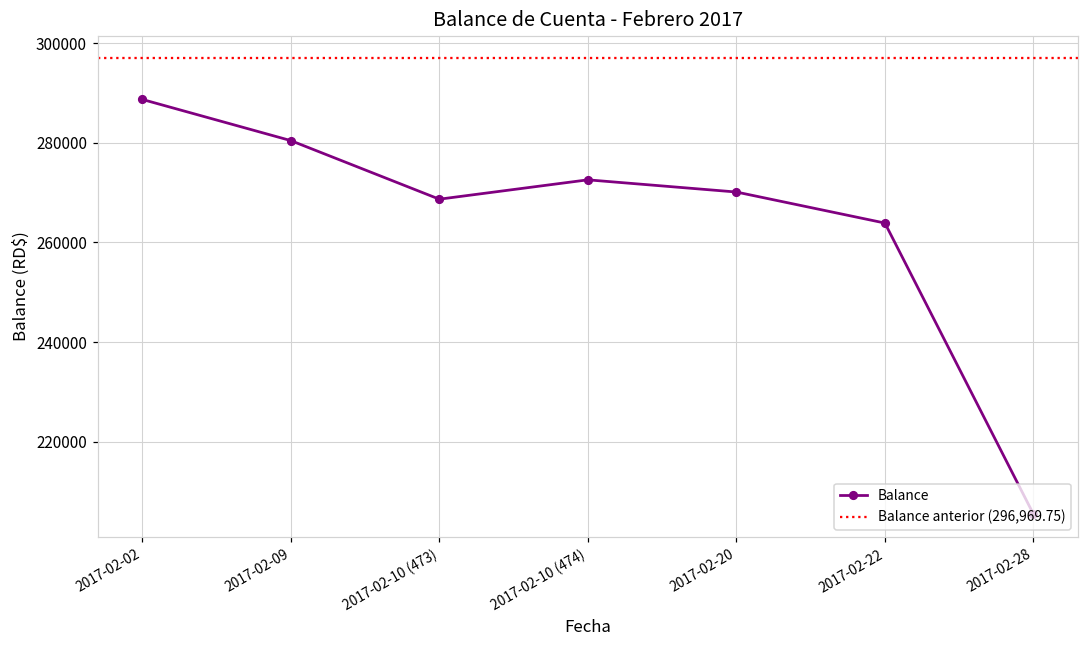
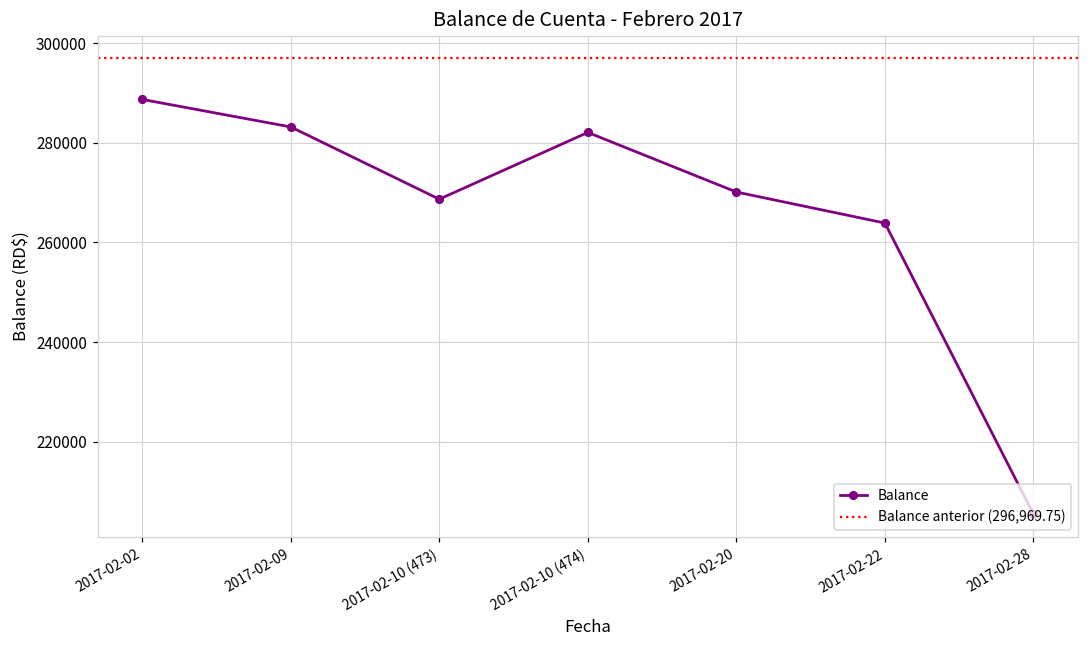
2017-02-09: 280000 -> 283000
2017-02-10 (474): 273000 -> 282000
